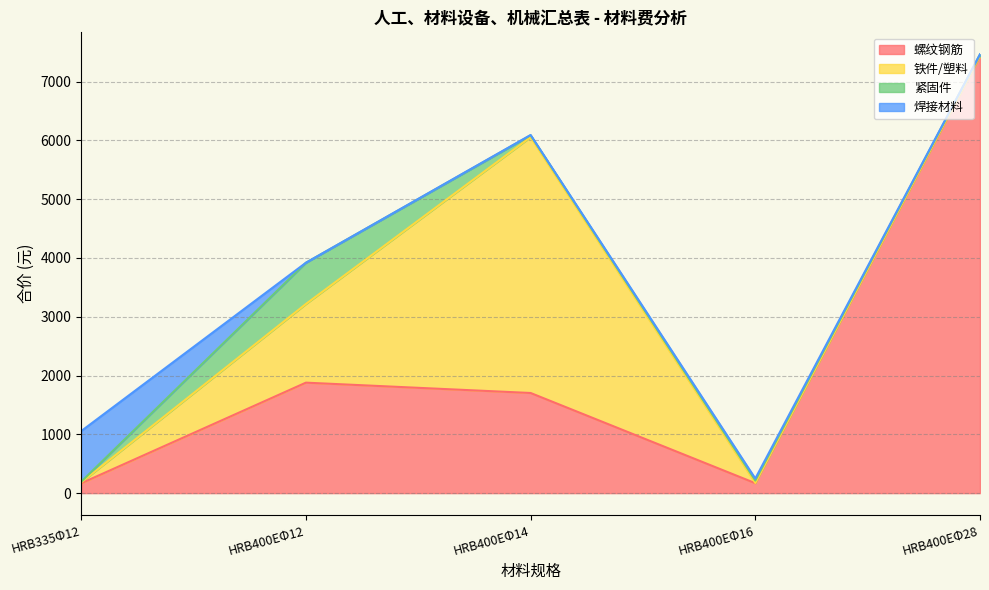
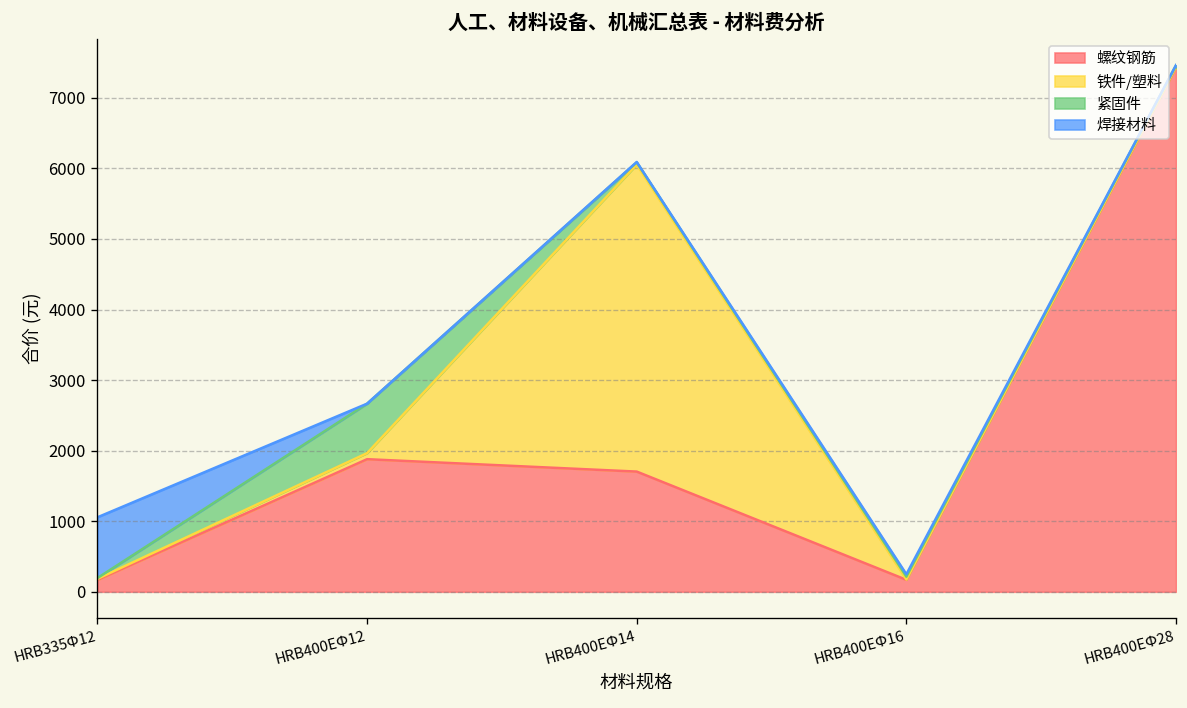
铁件/塑料, HRB400EΦ12: 1300 -> 100
